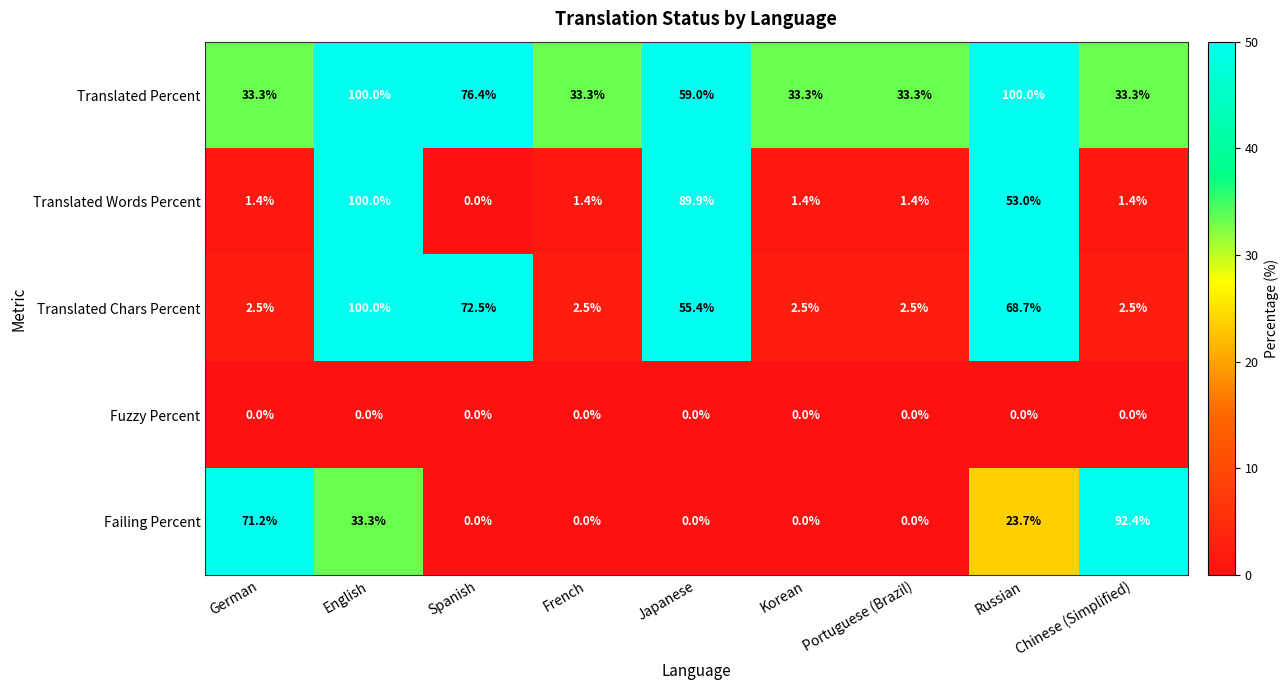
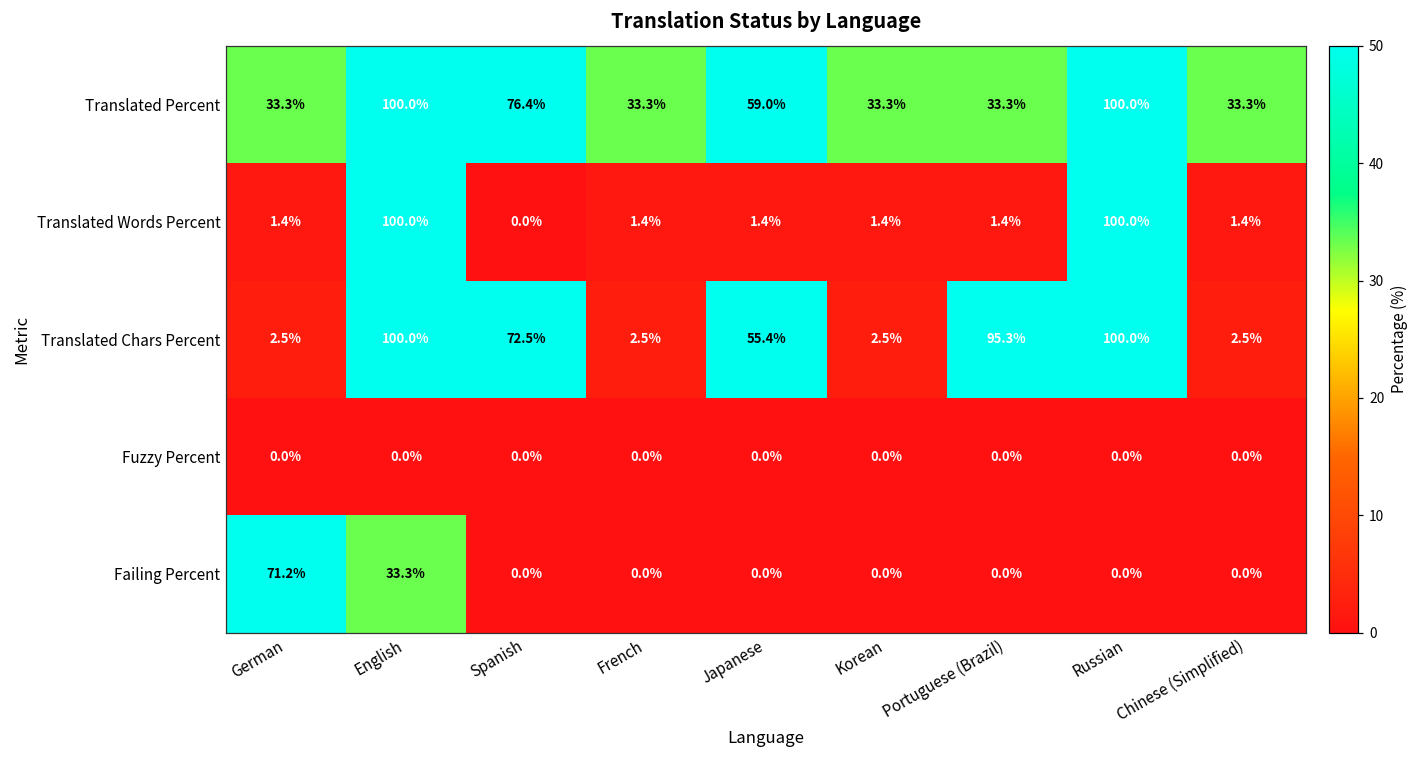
Translated Words Percent, Japanese: 89.9% -> 1.4%
Translated Words Percent, Russian: 53.0% -> 100.0%
Translated Chars Percent, Portuguese (Brazil): 2.5% -> 95.3%
Translated Chars Percent, Russian: 68.7% -> 100.0%
Failing Percent, Russian: 23.7% -> 0.0%
Failing Percent, Chinese (Simplified): 92.4% -> 0.0%
